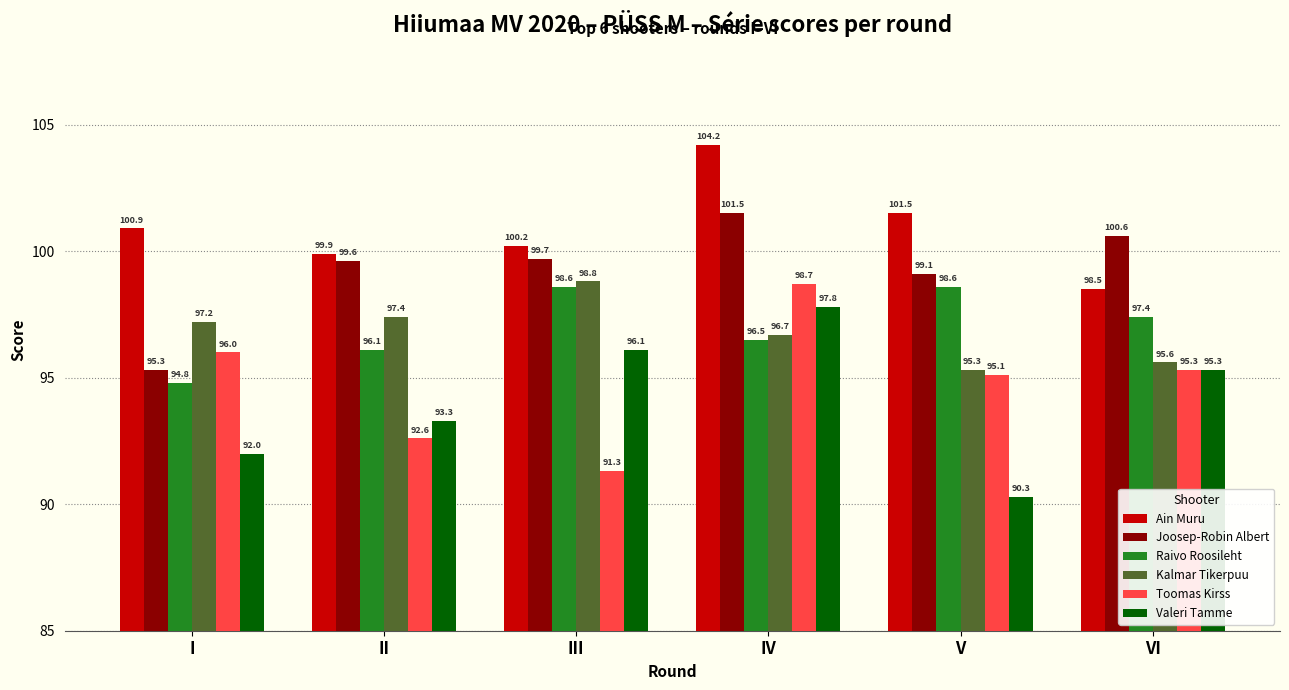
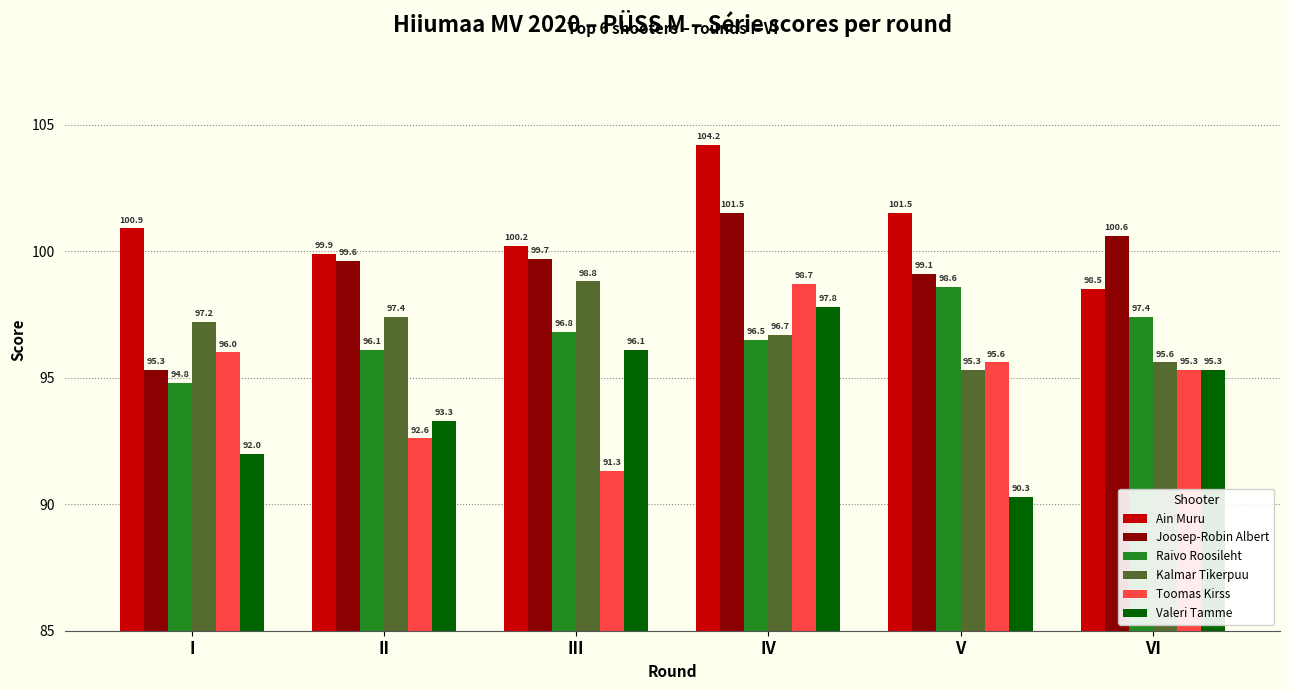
Raivo Roosileht, III: 98.6 -> 96.8
Toomas Kirss, V: 95.1 -> 95.6
